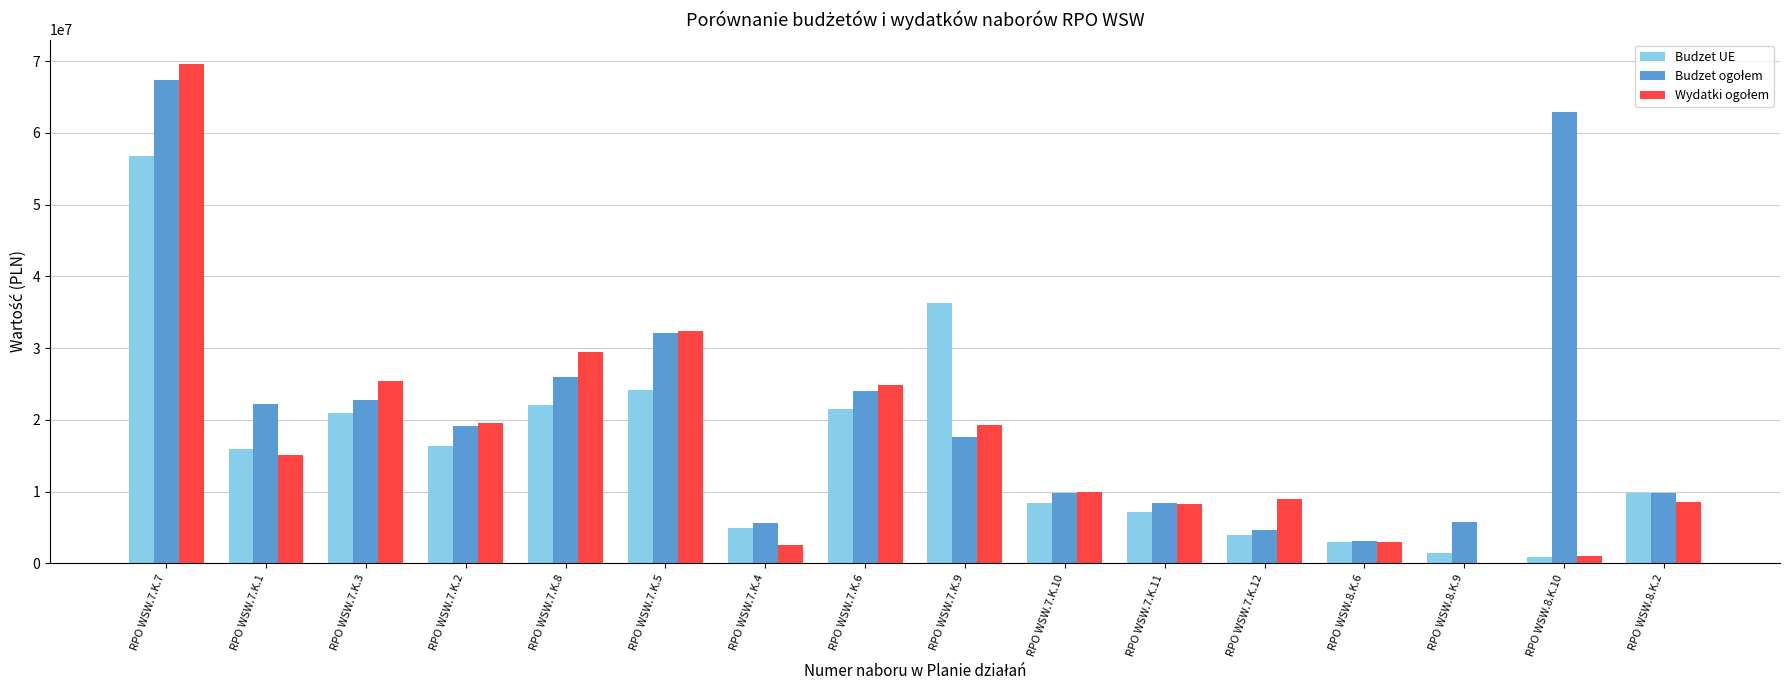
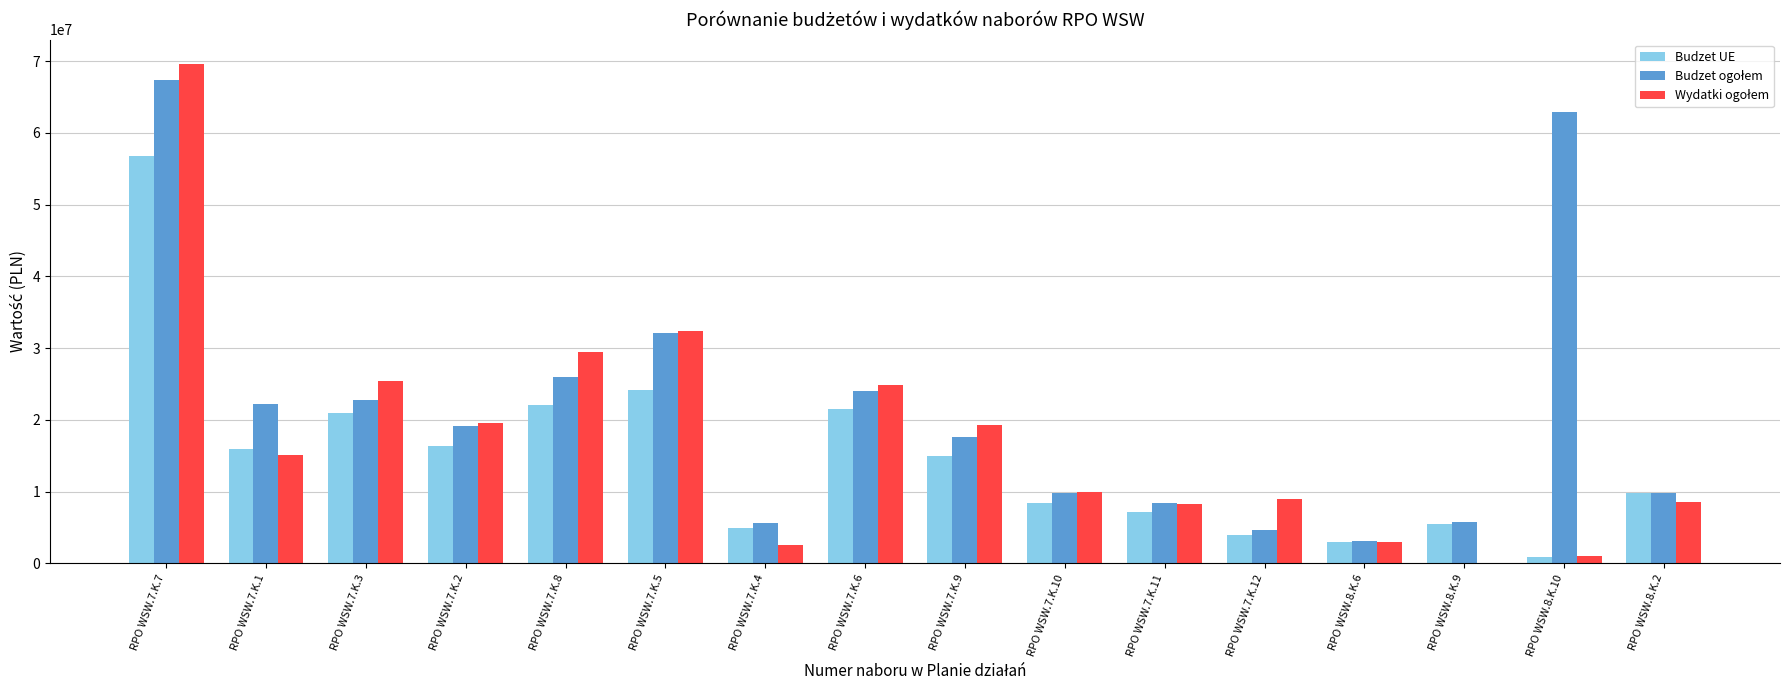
Budzet UE, RPO WSW.7.K.9: 36000000 -> 15000000
Budzet UE, RPO WSW.8.K.9: 2000000 -> 6000000
